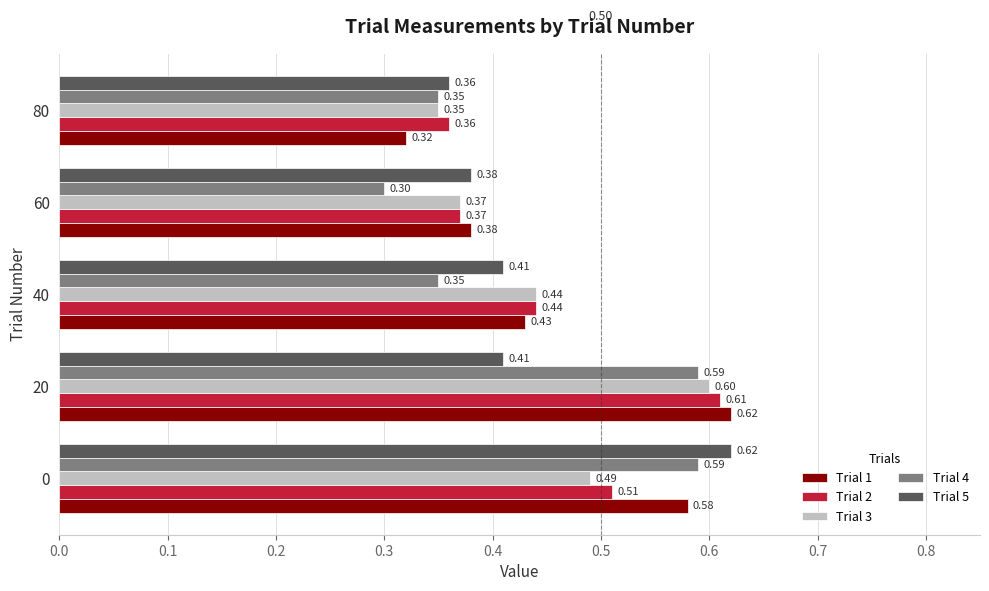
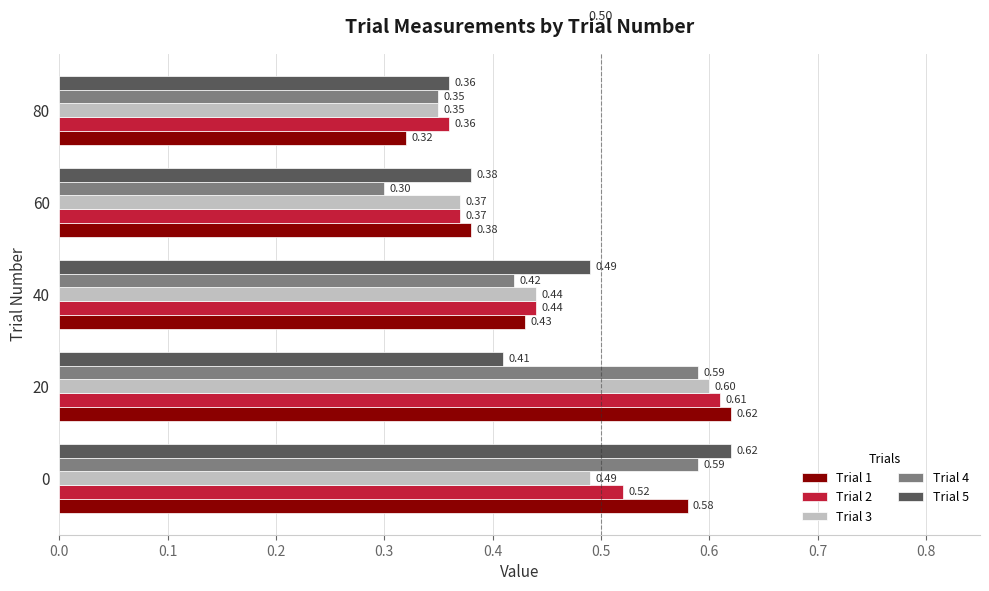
Trial 5, 40: 0.41 -> 0.49
Trial 4, 40: 0.35 -> 0.42
Trial 2, 0: 0.51 -> 0.52
